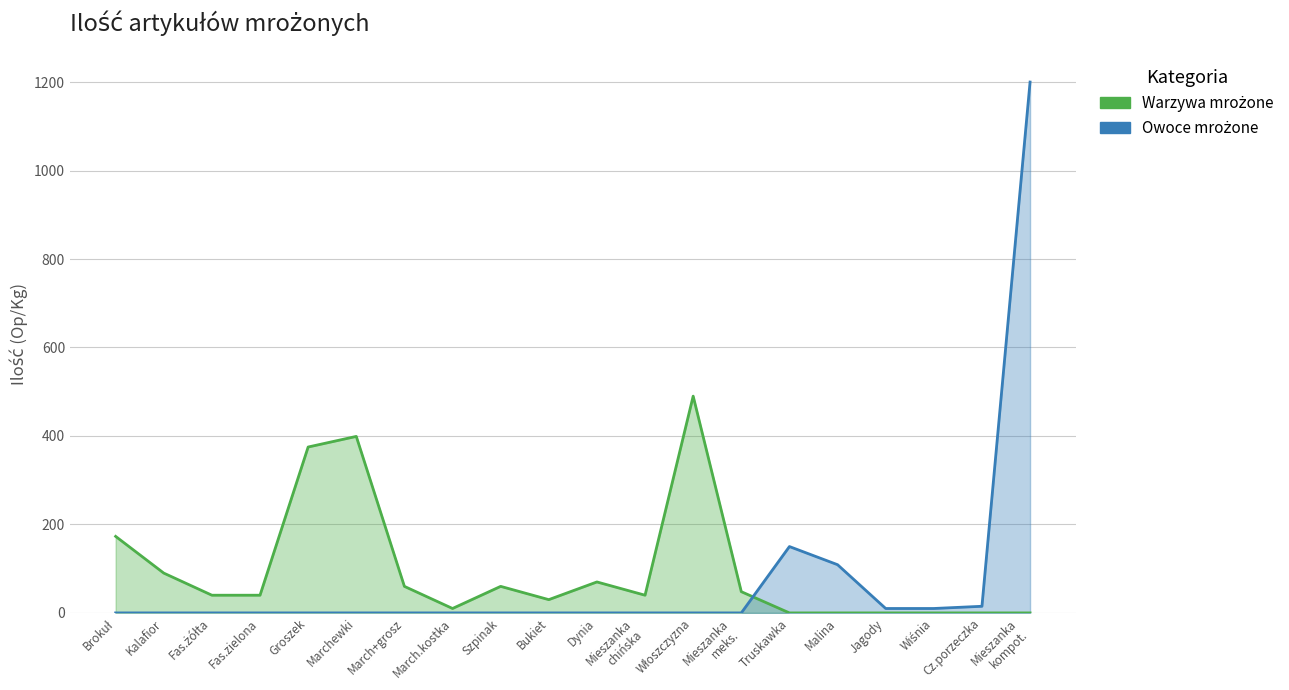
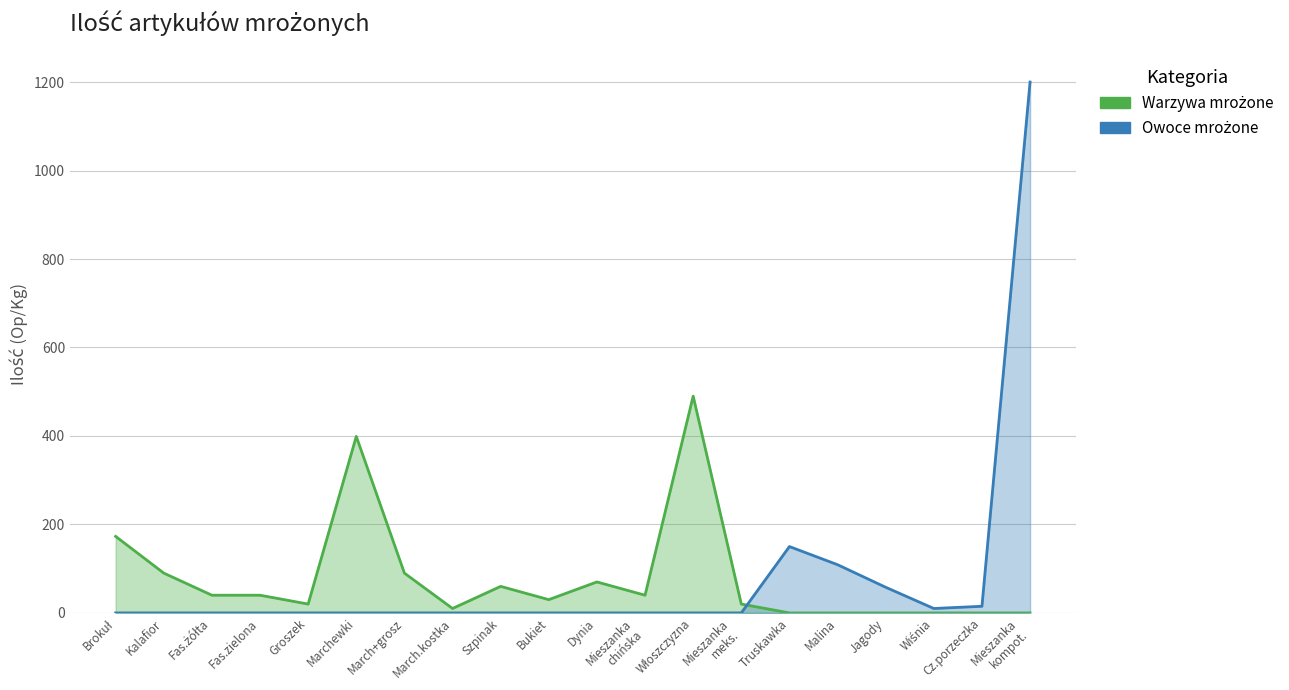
Warzywa mrożone, Groszek: 380 -> 20
Warzywa mrożone, March+grosz: 60 -> 90
Warzywa mrożone, Mieszanka meks.: 50 -> 20
Owoce mrożone, Jagody: 10 -> 60
